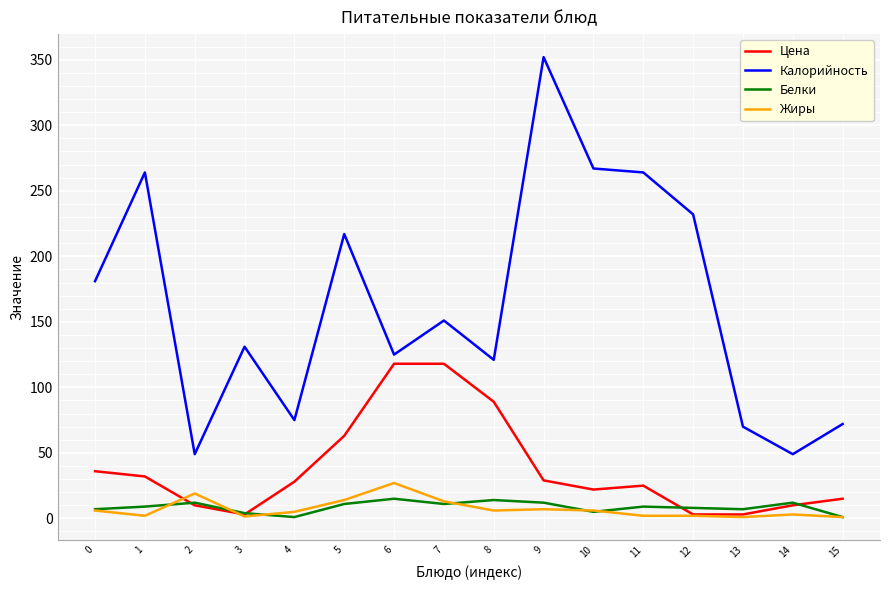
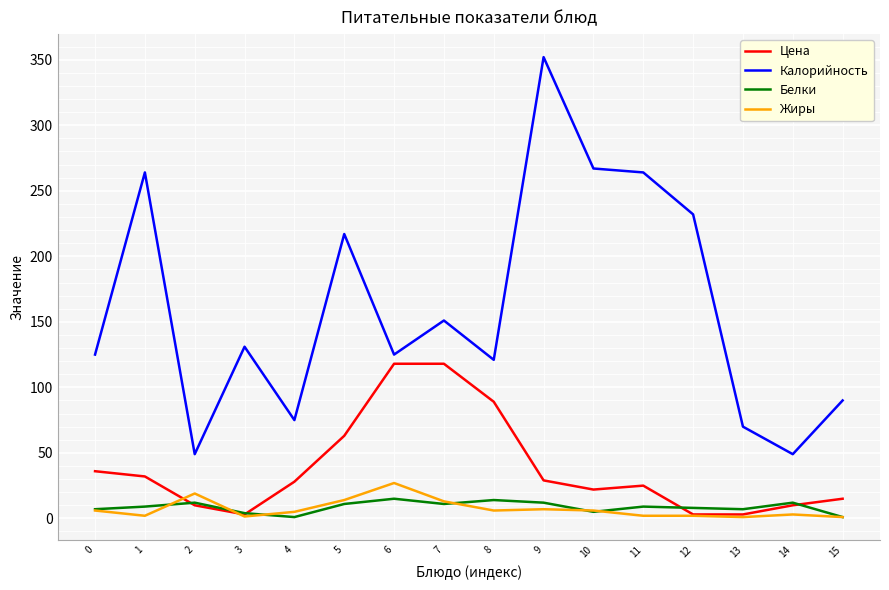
Калорийность, 0: 181 -> 125
Калорийность, 15: 72 -> 90
